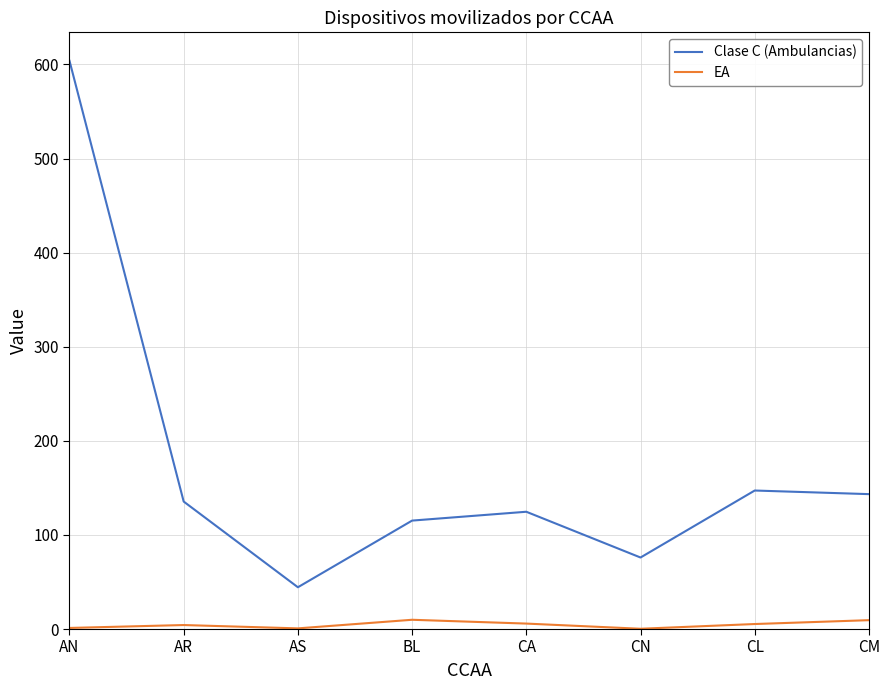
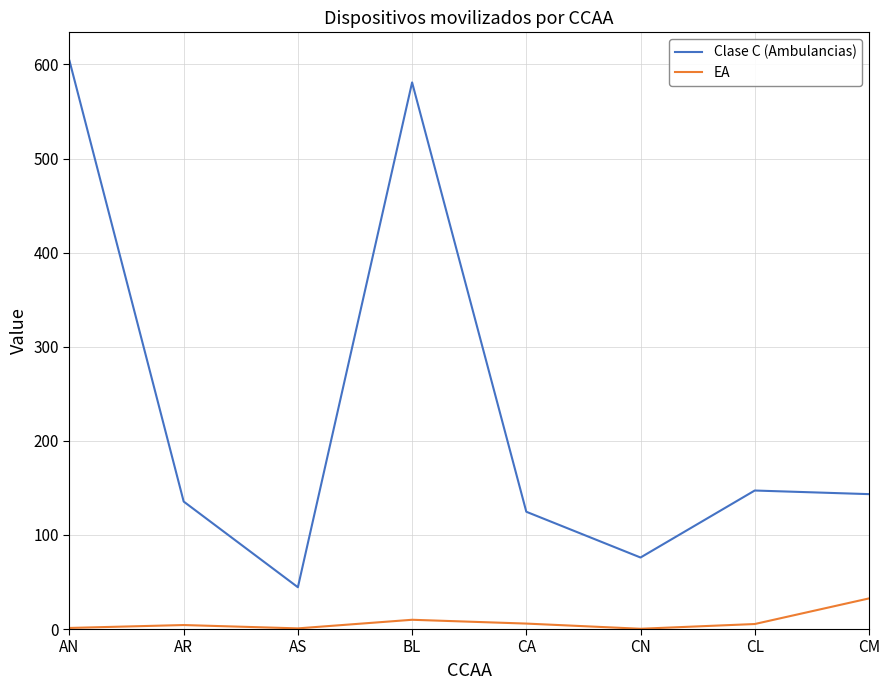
Clase C (Ambulancias), BL: 120 -> 580
EA, CM: 10 -> 30
